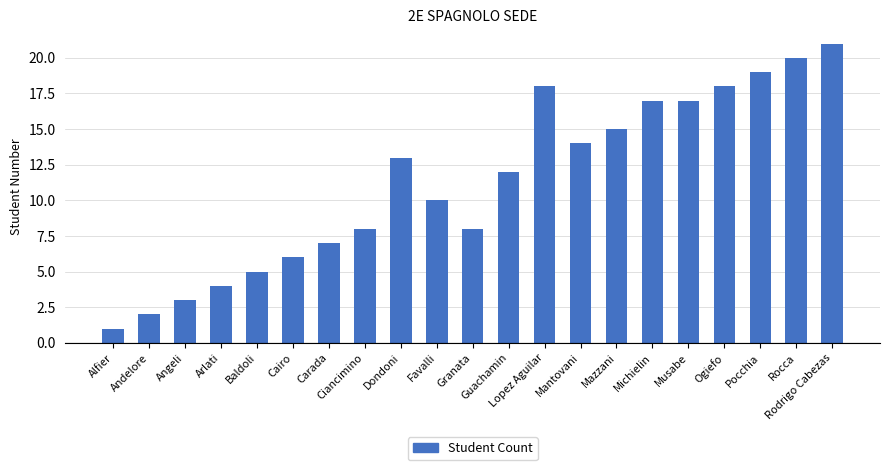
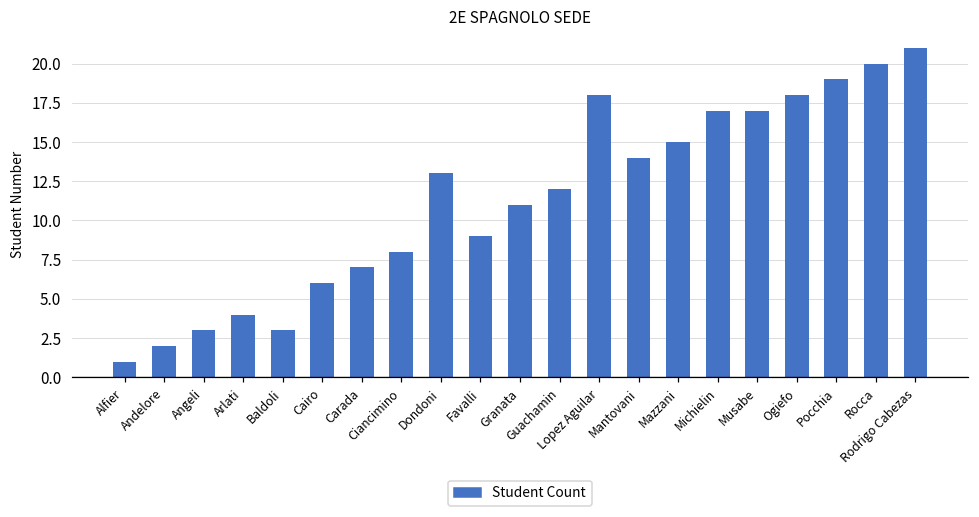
Baldoli: 5 -> 3
Favalli: 10 -> 9
Granata: 8 -> 11
